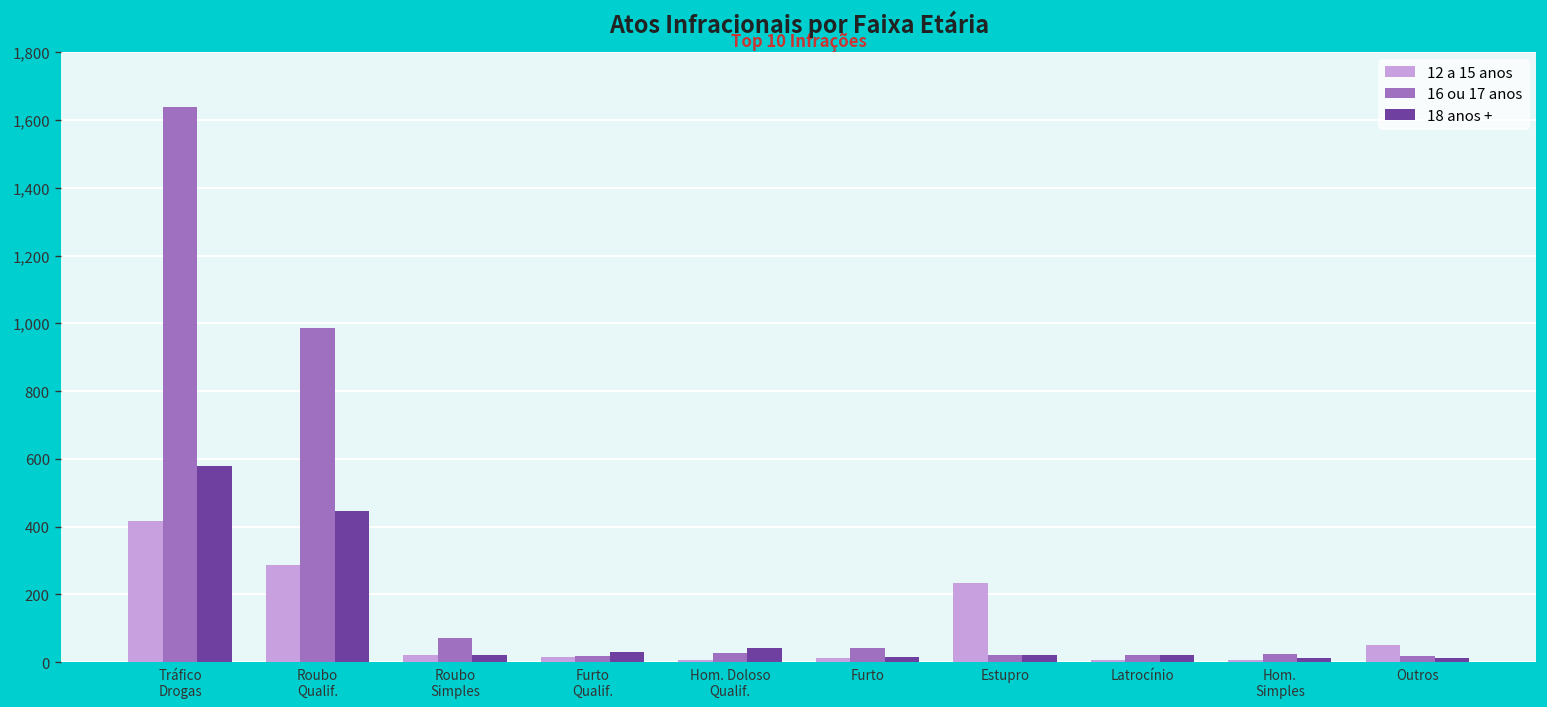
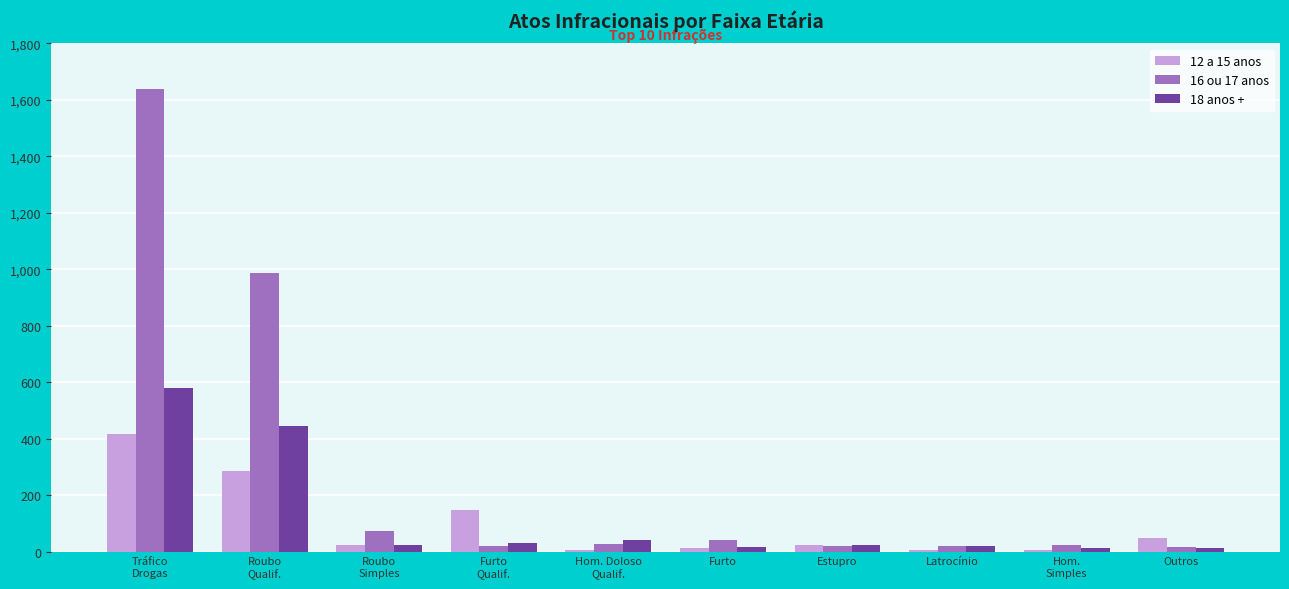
12 a 15 anos, Furto Qualif.: 20 -> 150
12 a 15 anos, Estupro: 230 -> 20
